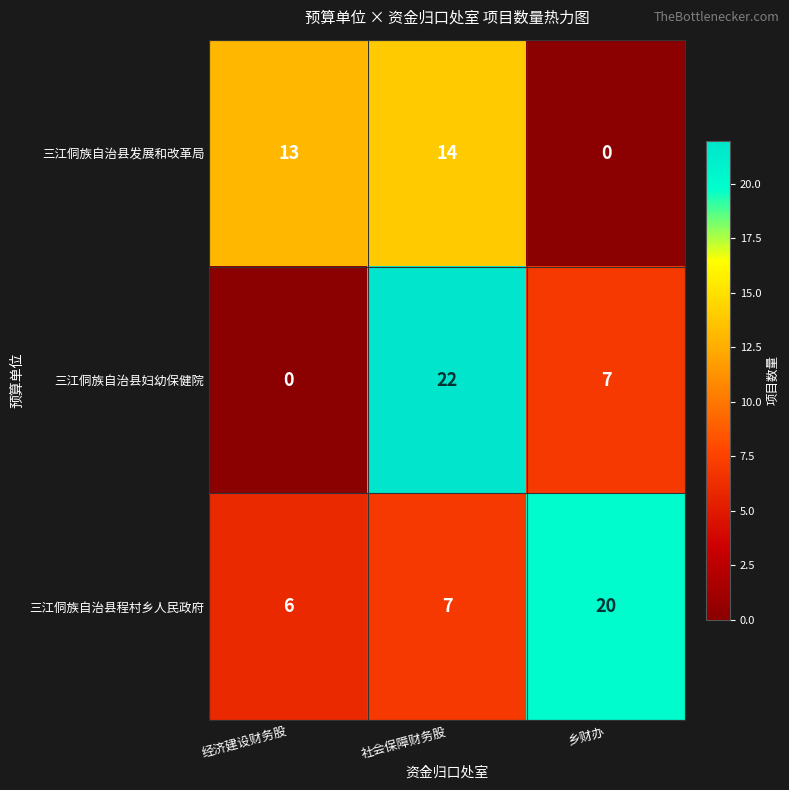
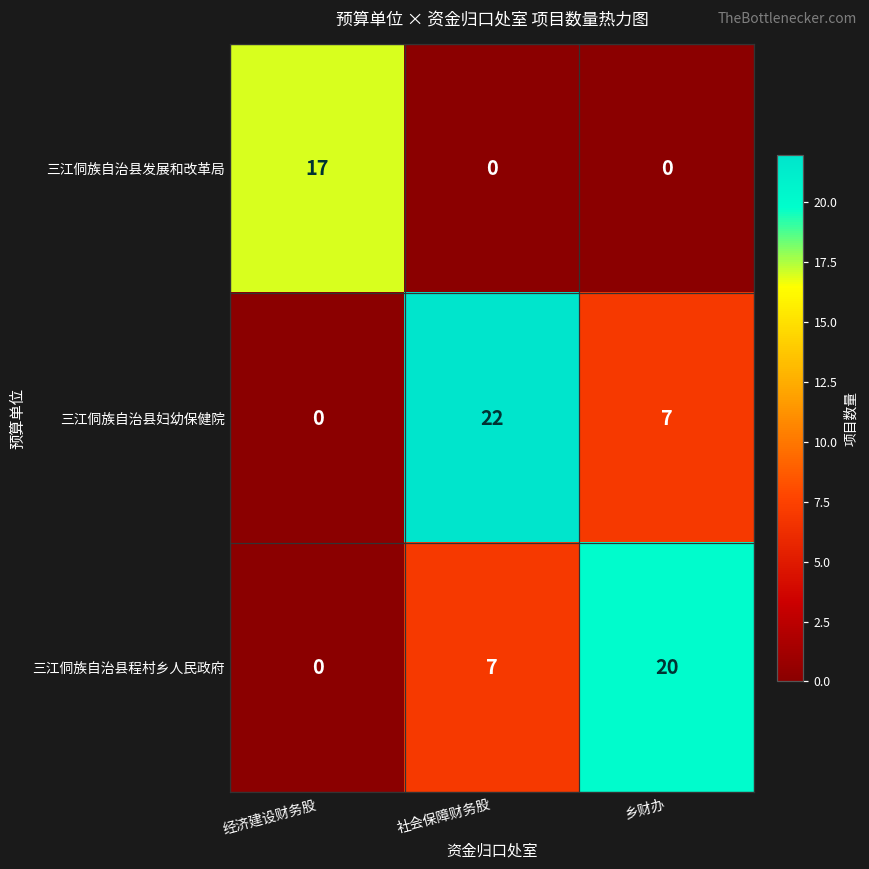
三江侗族自治县发展和改革局, 经济建设财务股: 13 -> 17
三江侗族自治县发展和改革局, 社会保障财务股: 14 -> 0
三江侗族自治县程村乡人民政府, 经济建设财务股: 6 -> 0
